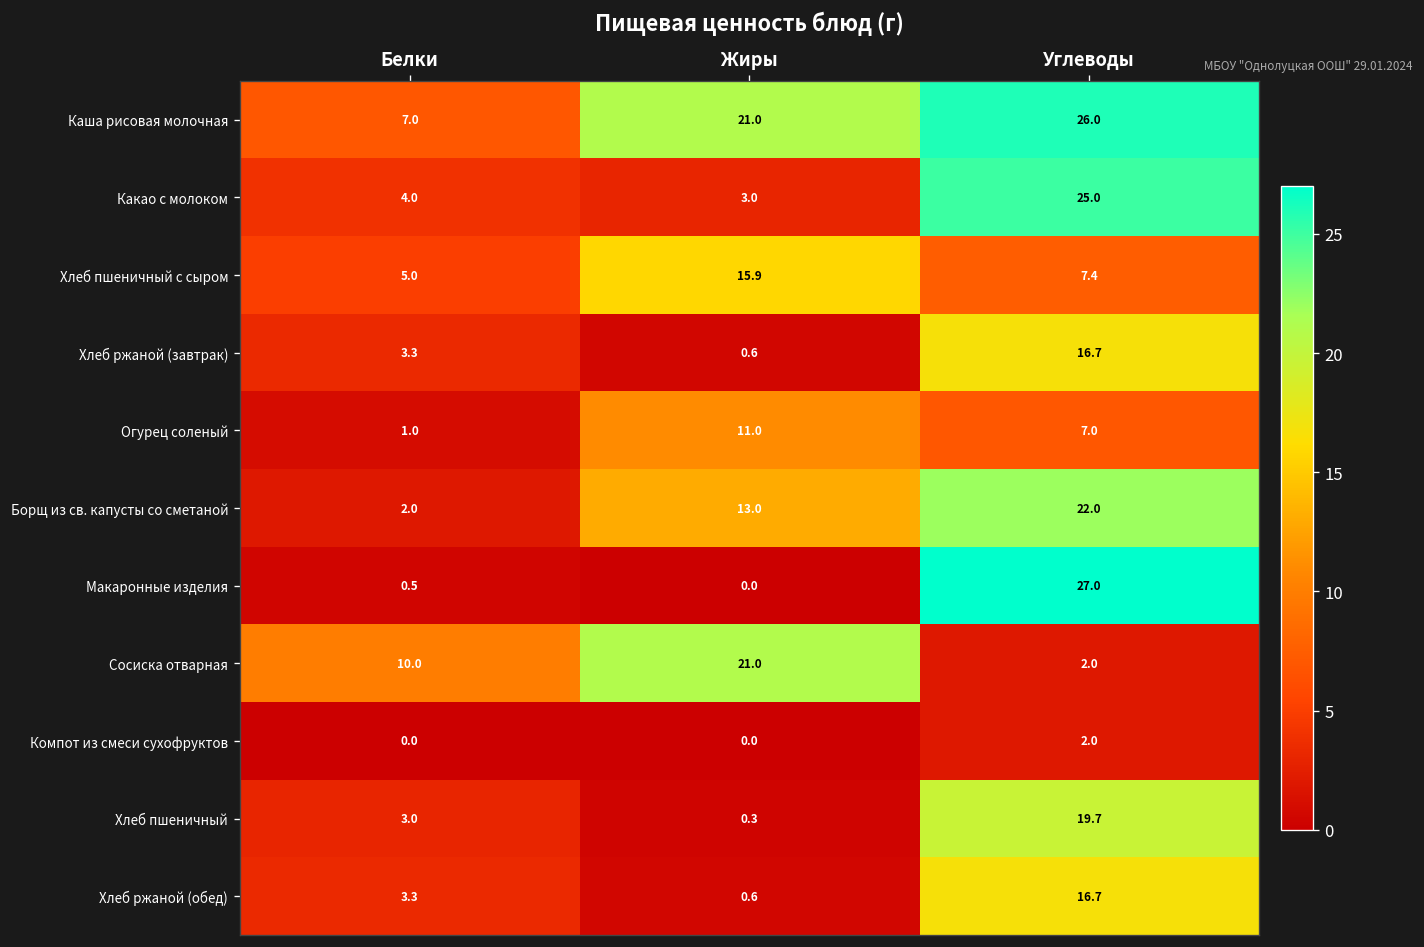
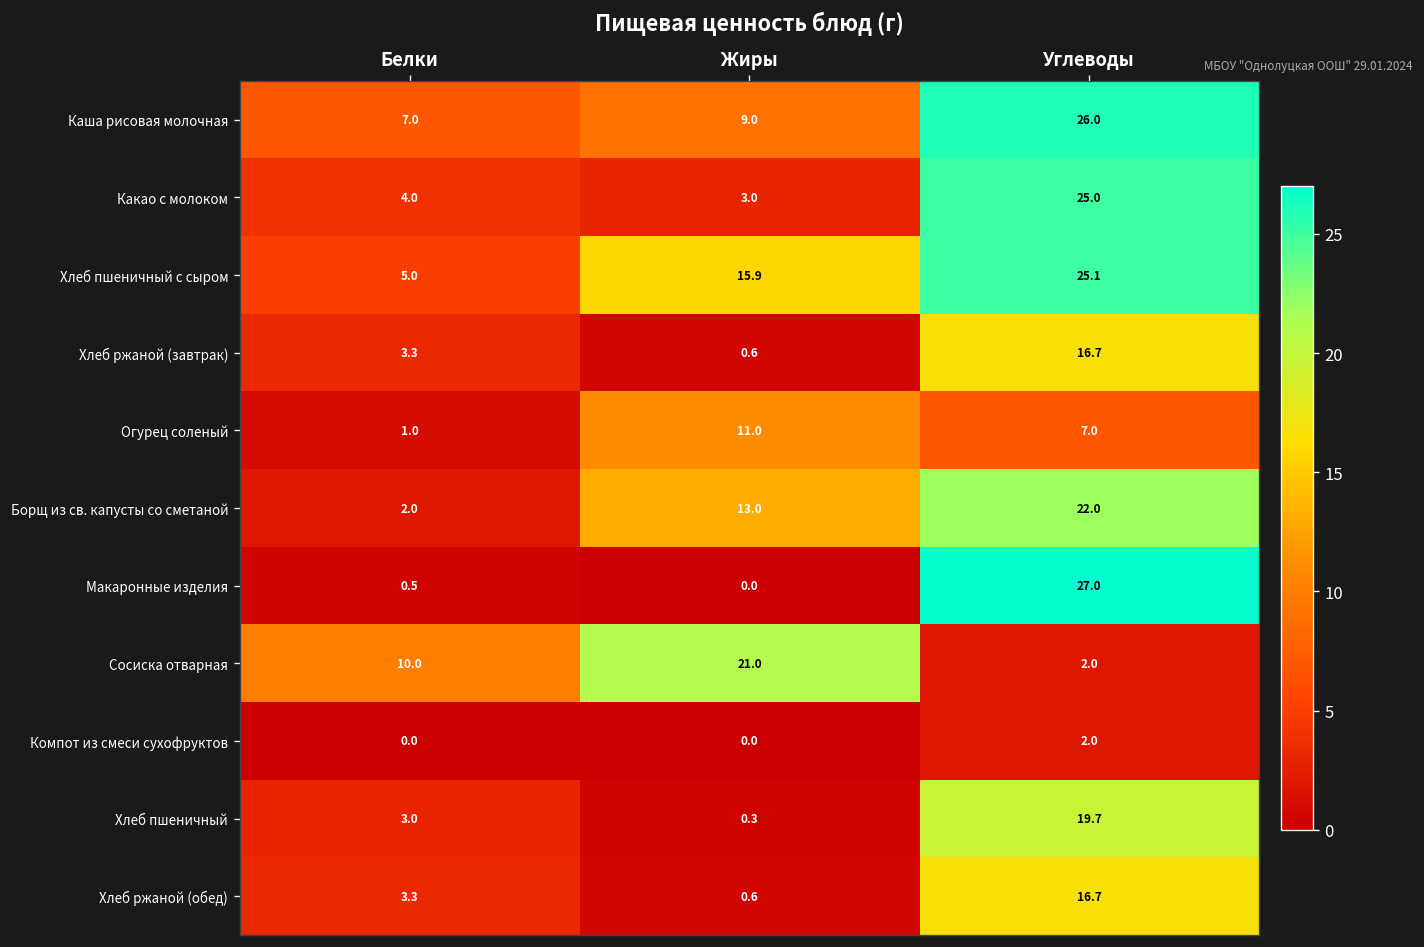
Каша рисовая молочная, Жиры: 21.0 -> 9.0
Хлеб пшеничный с сыром, Углеводы: 7.4 -> 25.1
